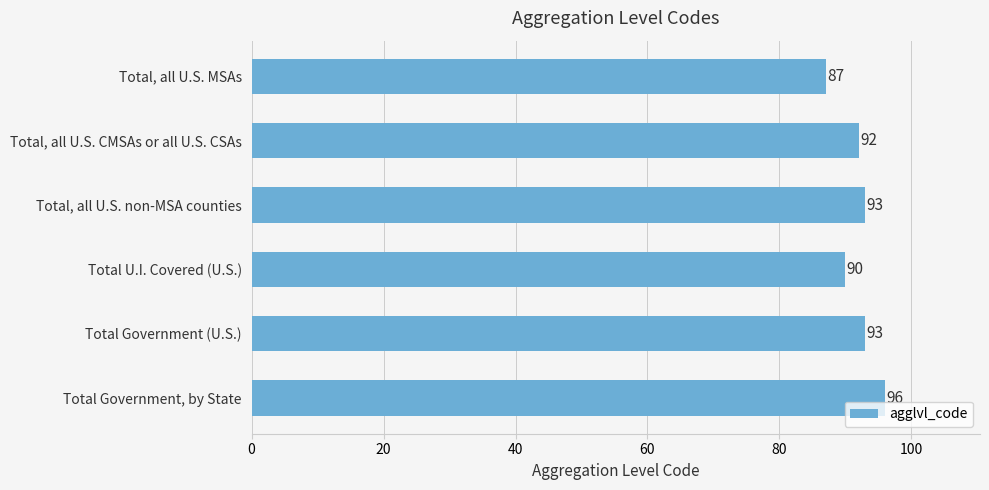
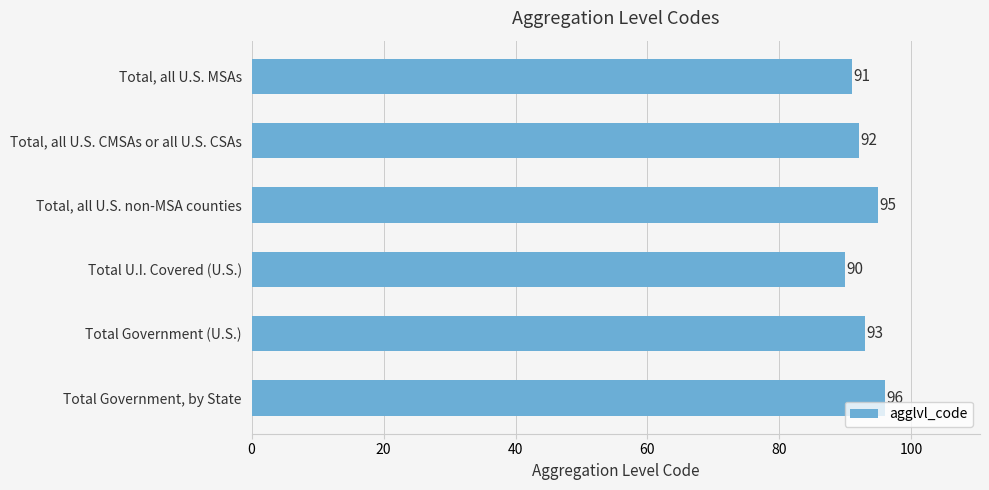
Total, all U.S. MSAs: 87 -> 91
Total, all U.S. non-MSA counties: 93 -> 95
